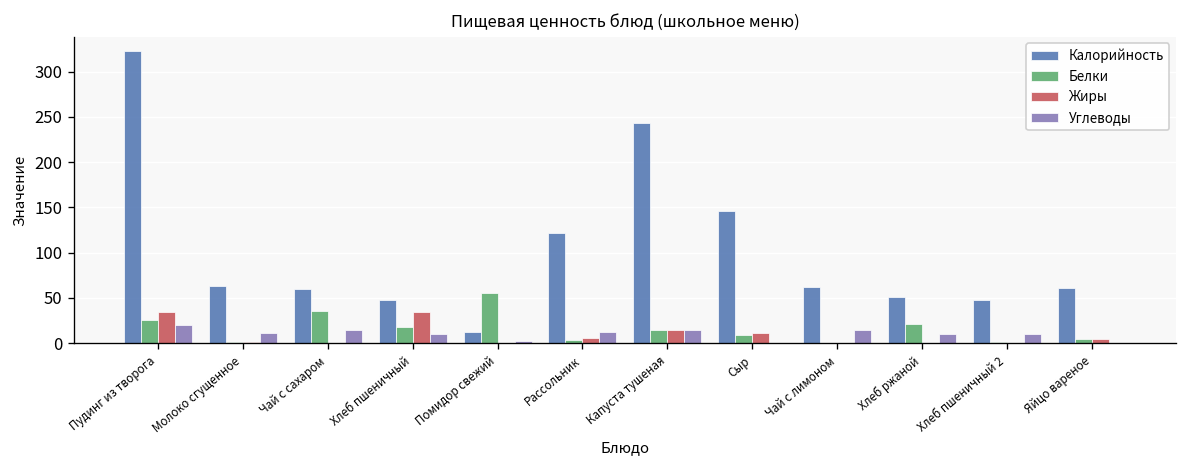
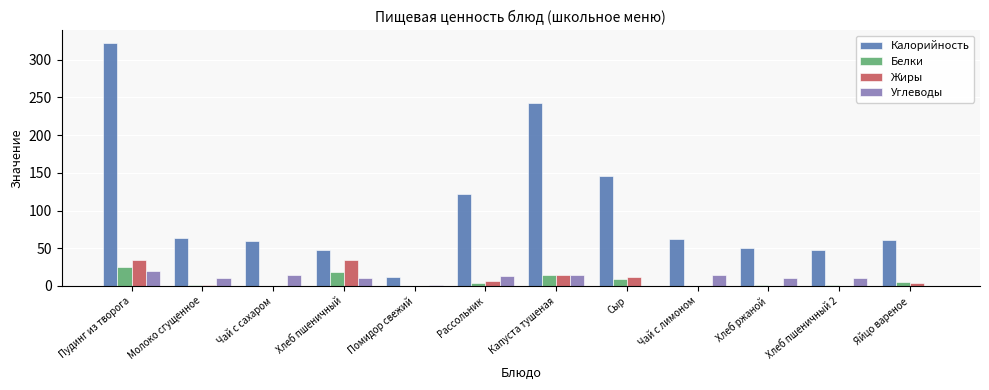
Белки, Чай с сахаром: 40 -> 0
Белки, Помидор свежий: 60 -> 0
Белки, Хлеб ржаной: 20 -> 0
